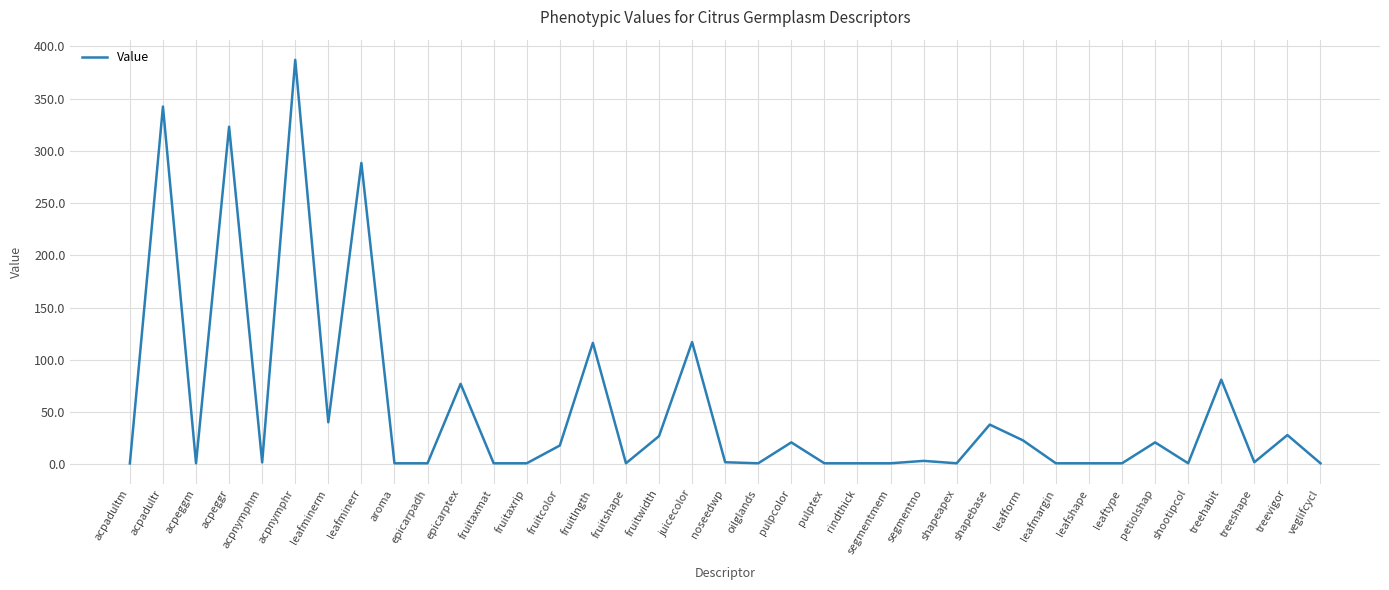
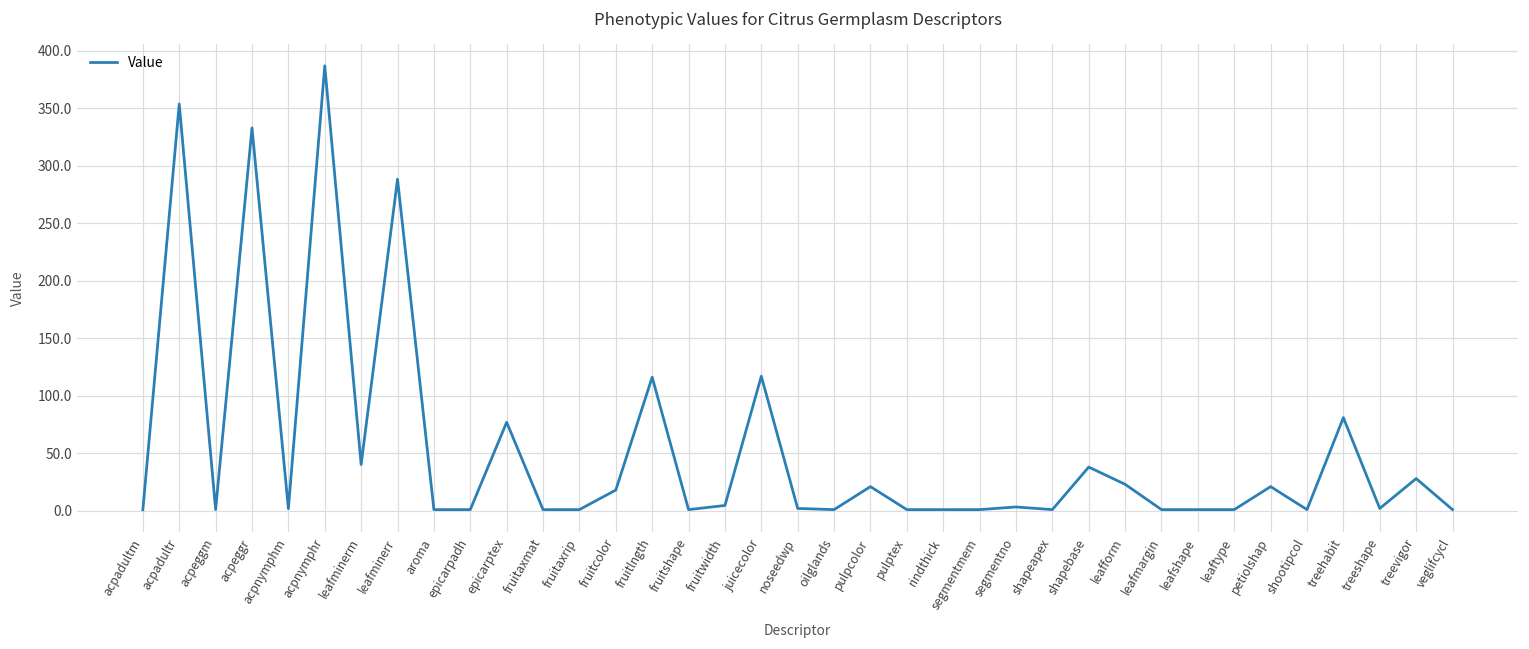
acpadultr: 342 -> 354
acpeggr: 323 -> 333
fruitwidth: 27 -> 5
